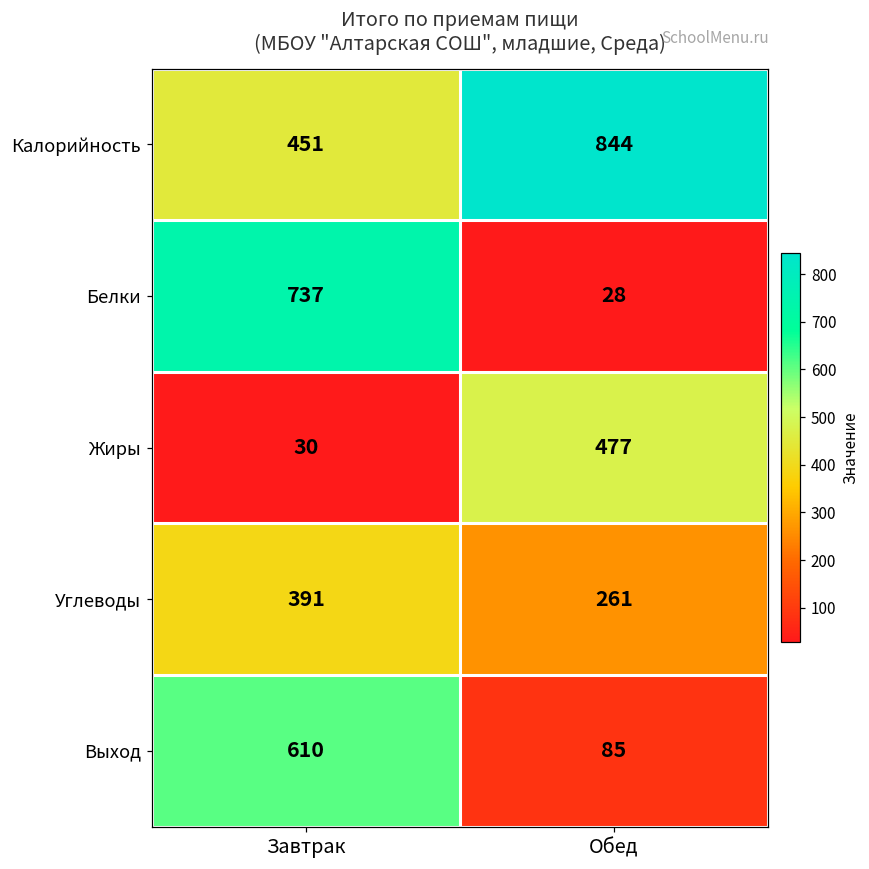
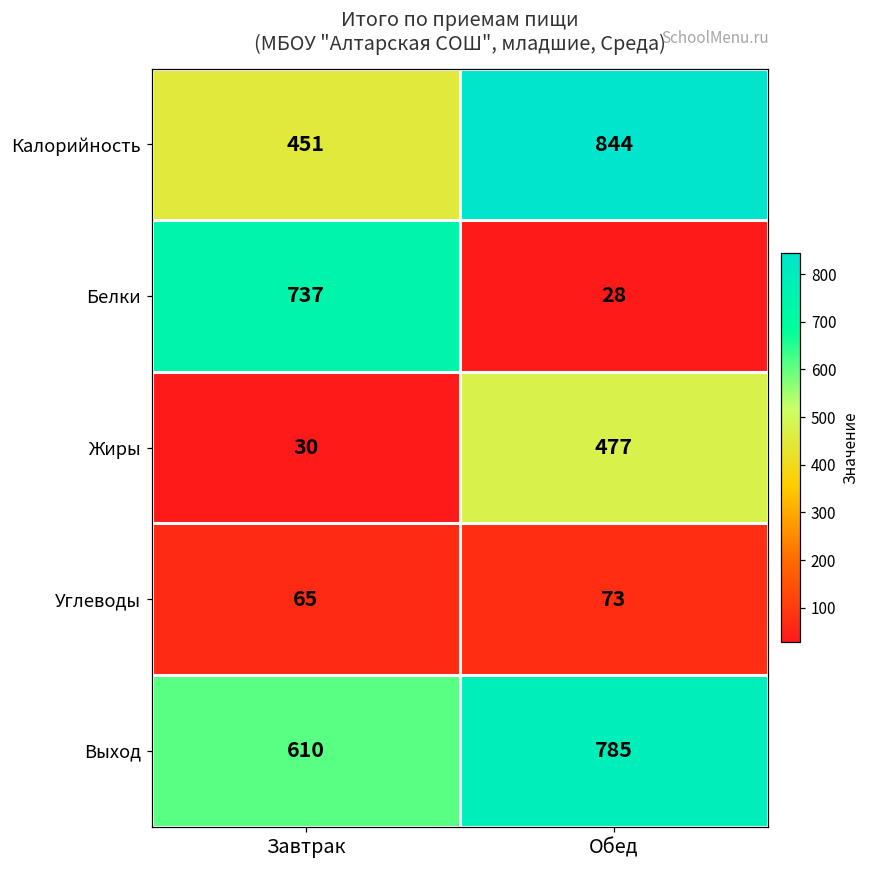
Углеводы, Завтрак: 391 -> 65
Углеводы, Обед: 261 -> 73
Выход, Обед: 85 -> 785
